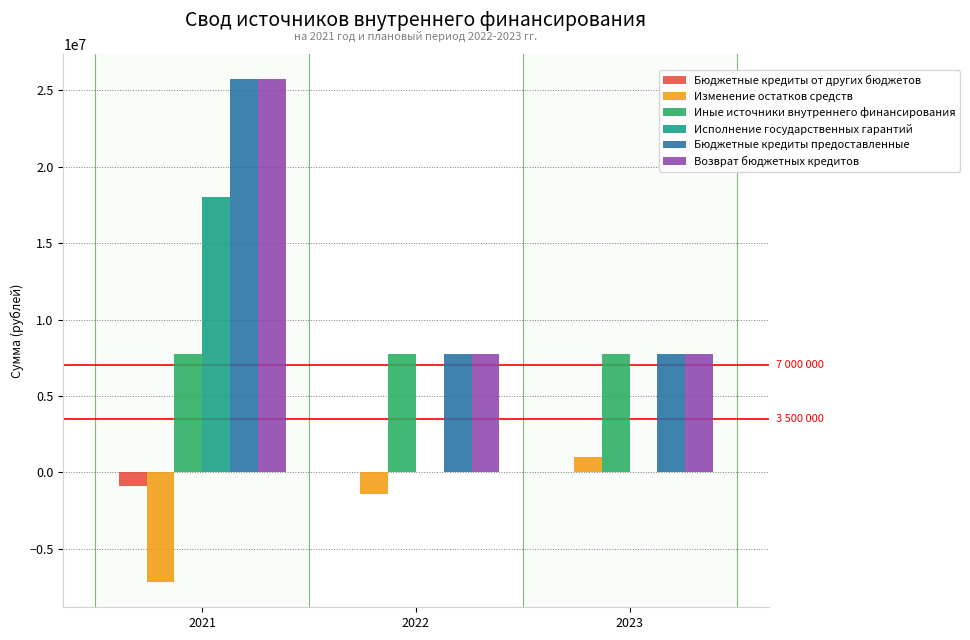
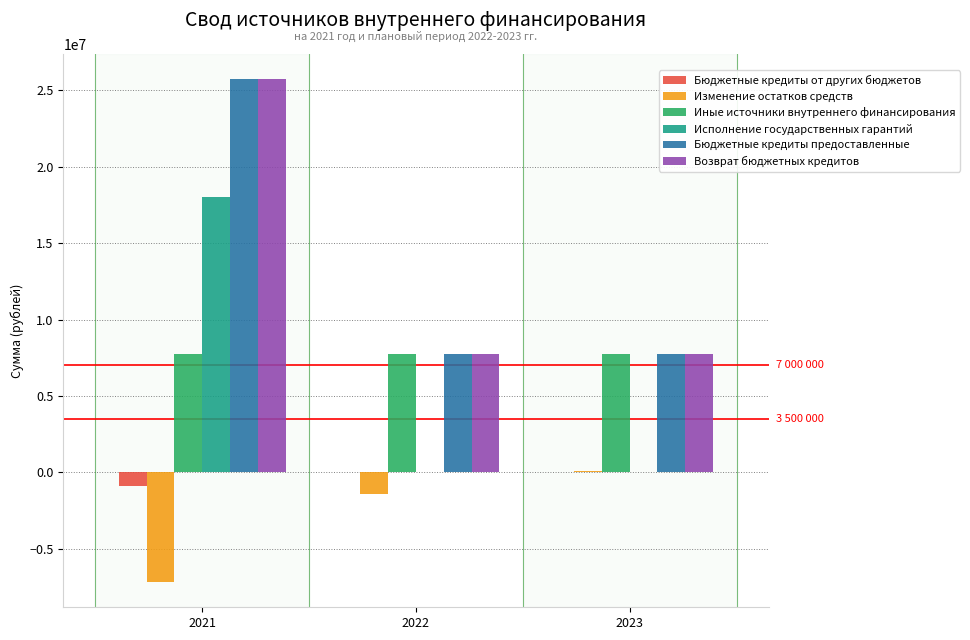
Изменение остатков средств, 2023: 1000000 -> 100000
